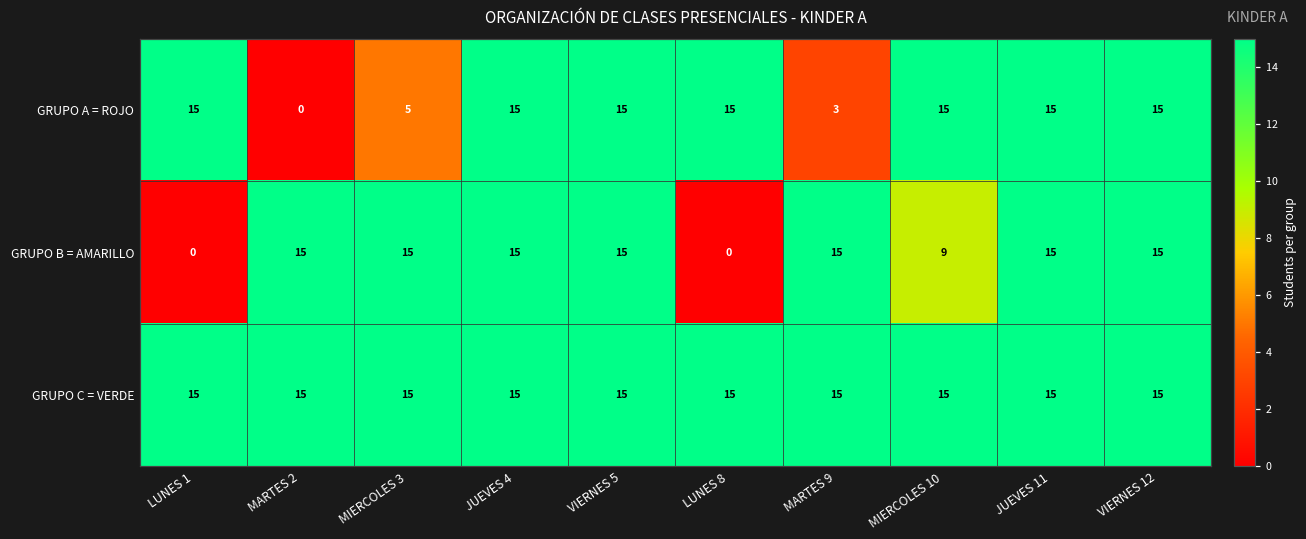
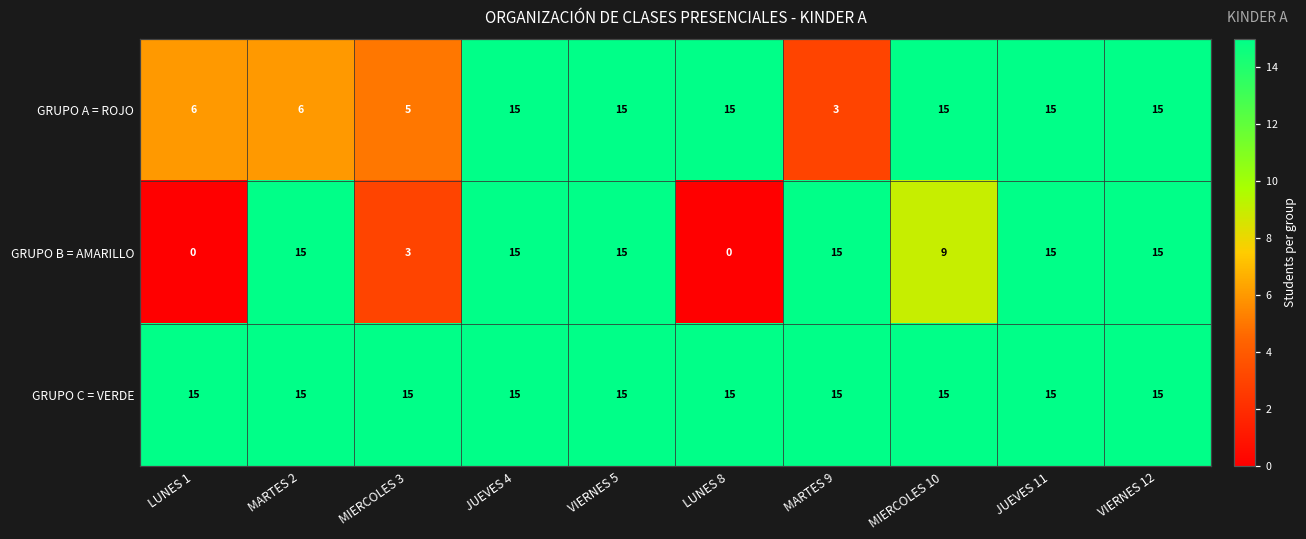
GRUPO A = ROJO, LUNES 1: 15 -> 6
GRUPO A = ROJO, MARTES 2: 0 -> 6
GRUPO B = AMARILLO, MIERCOLES 3: 15 -> 3
